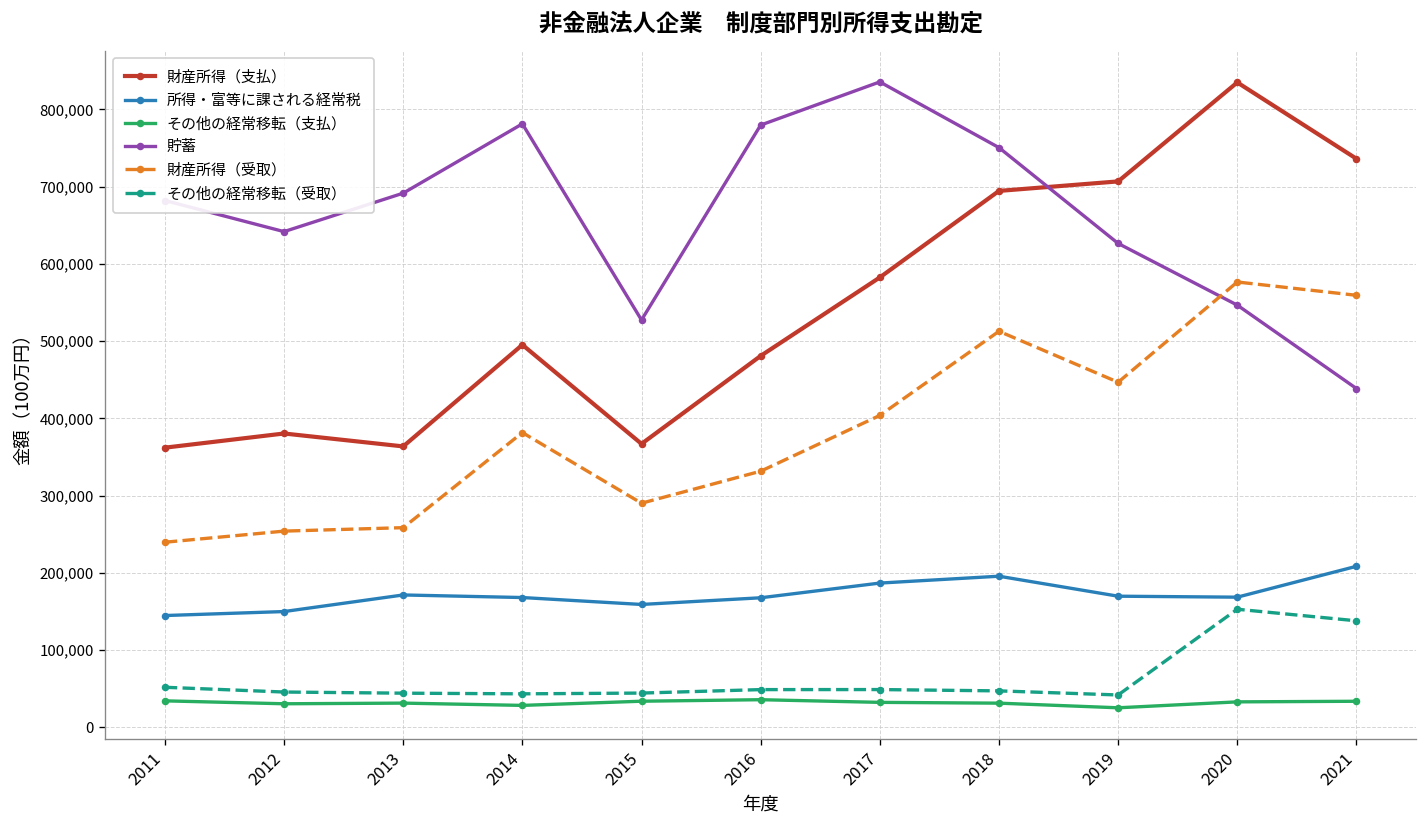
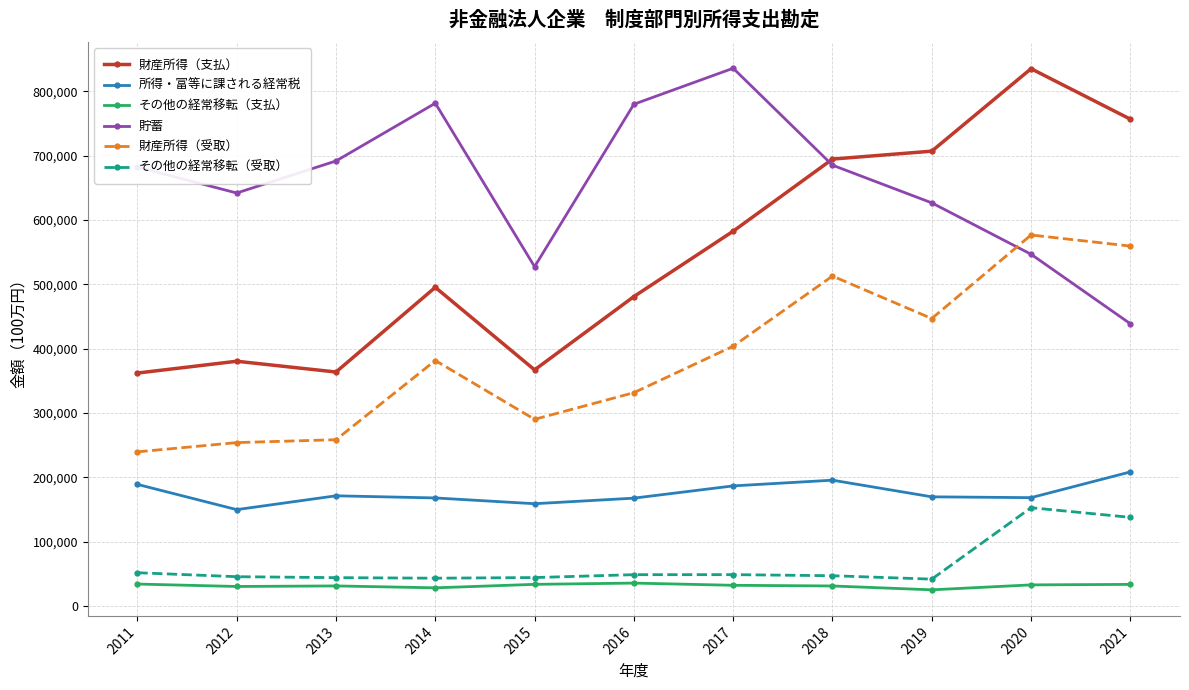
所得・富等に課される経常税, 2011: 140,000 -> 190,000
貯蓄, 2018: 750,000 -> 690,000
財産所得（支払）, 2021: 740,000 -> 760,000
